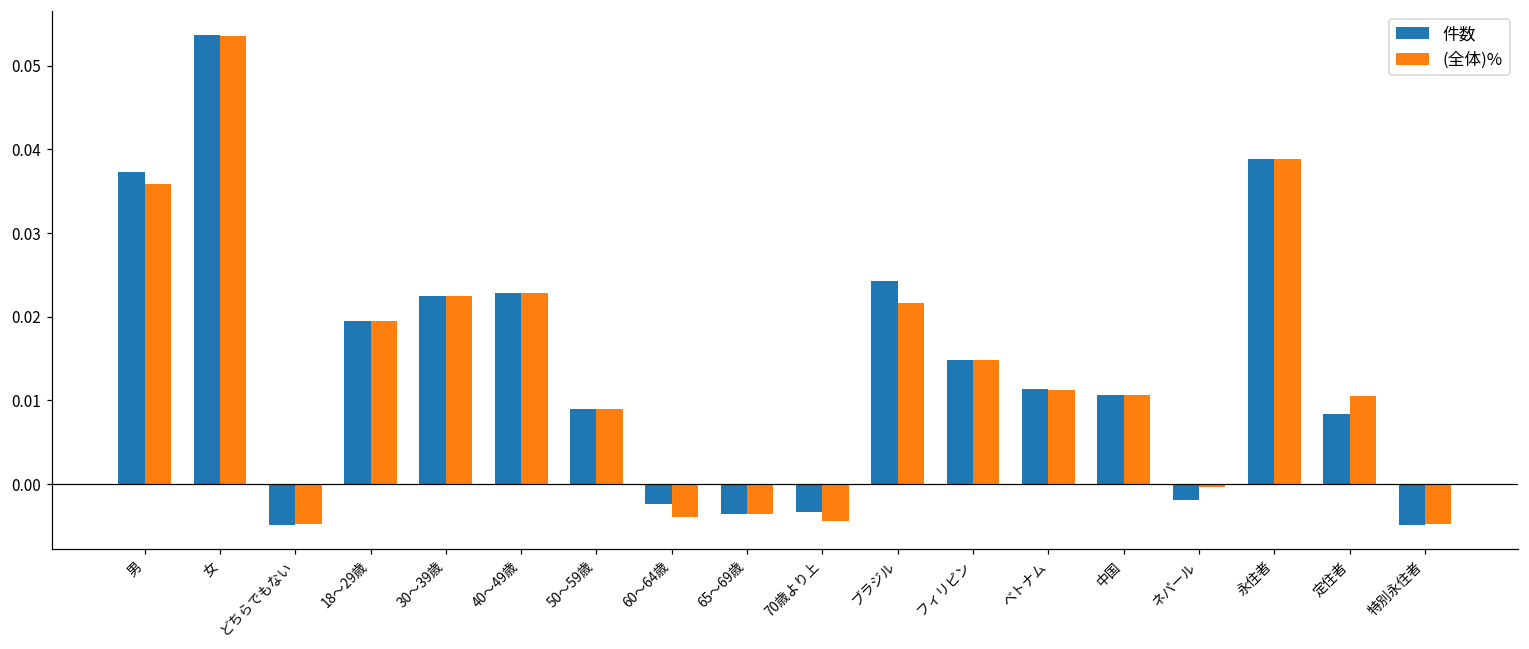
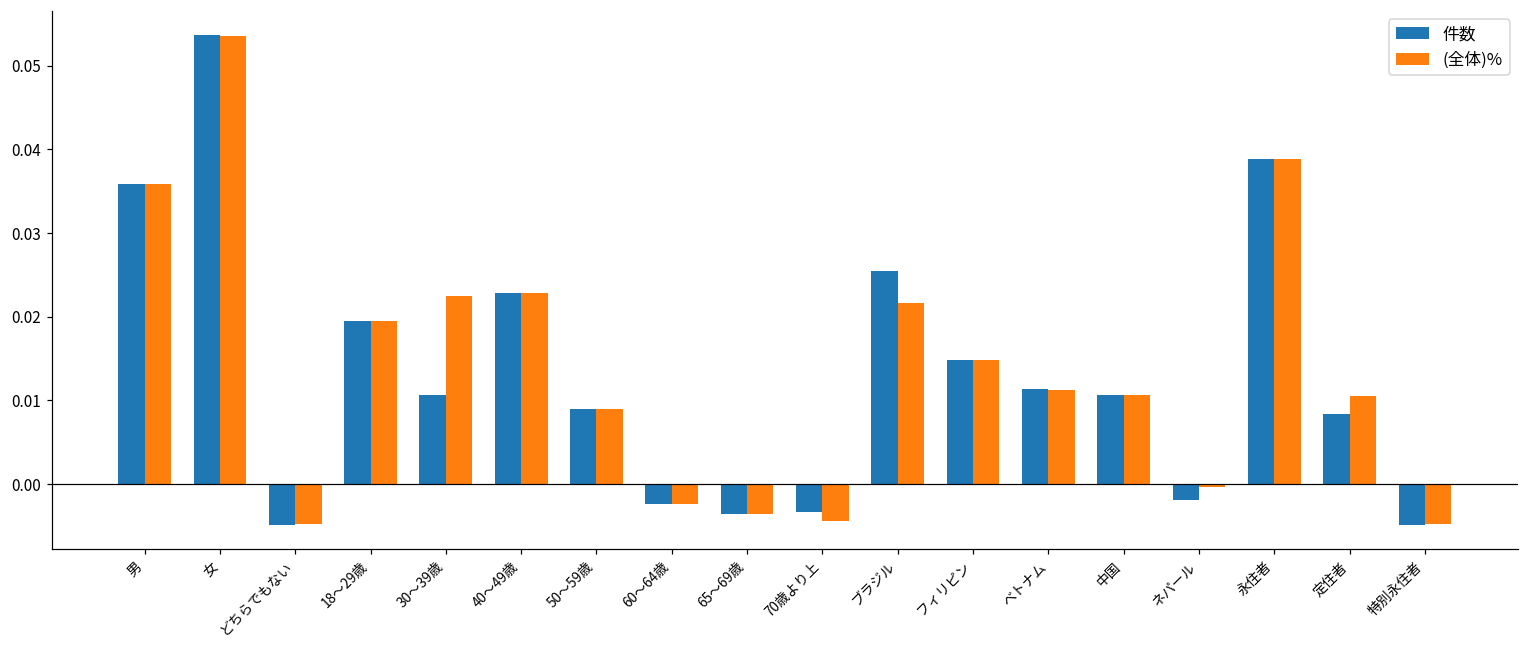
件数, 男: 0.037 -> 0.036
件数, 30～39歳: 0.023 -> 0.011
(全体)%, 60～64歳: -0.004 -> -0.002
件数, ブラジル: 0.024 -> 0.025
